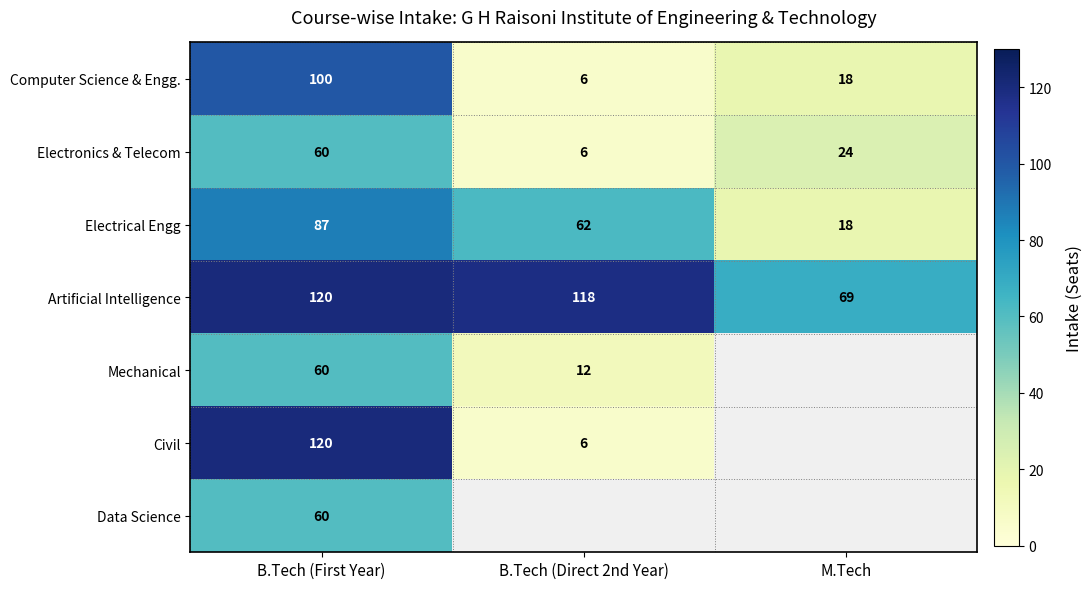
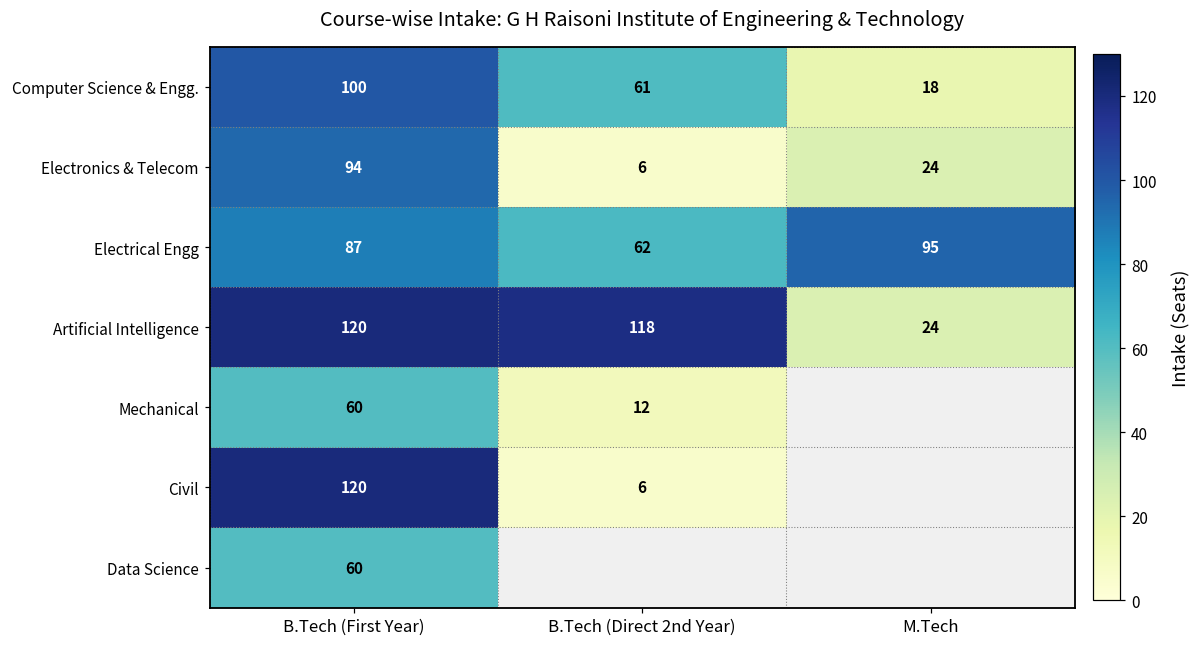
Computer Science & Engg., B.Tech (Direct 2nd Year): 6 -> 61
Electronics & Telecom, B.Tech (First Year): 60 -> 94
Electrical Engg, M.Tech: 18 -> 95
Artificial Intelligence, M.Tech: 69 -> 24
